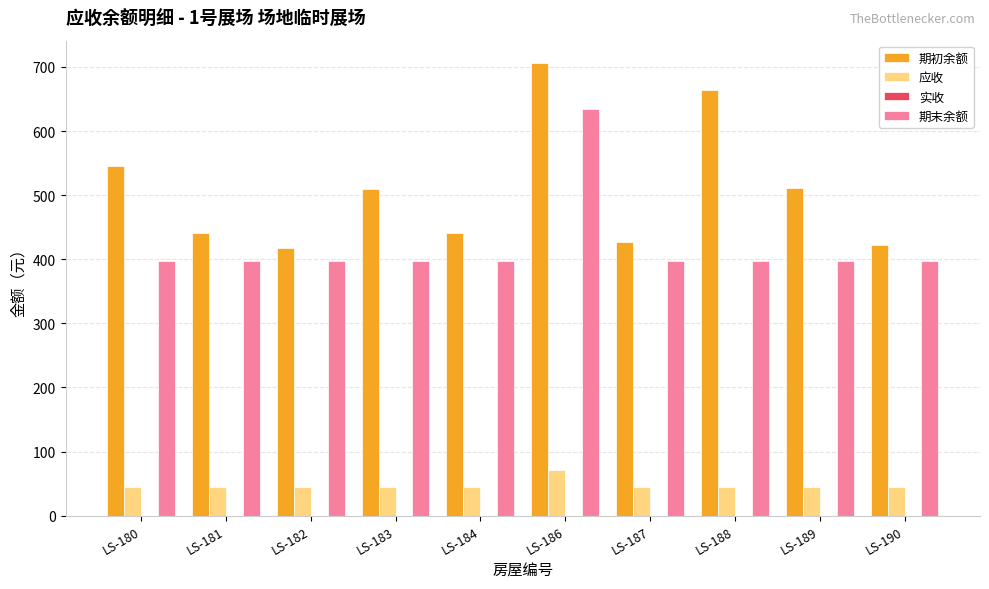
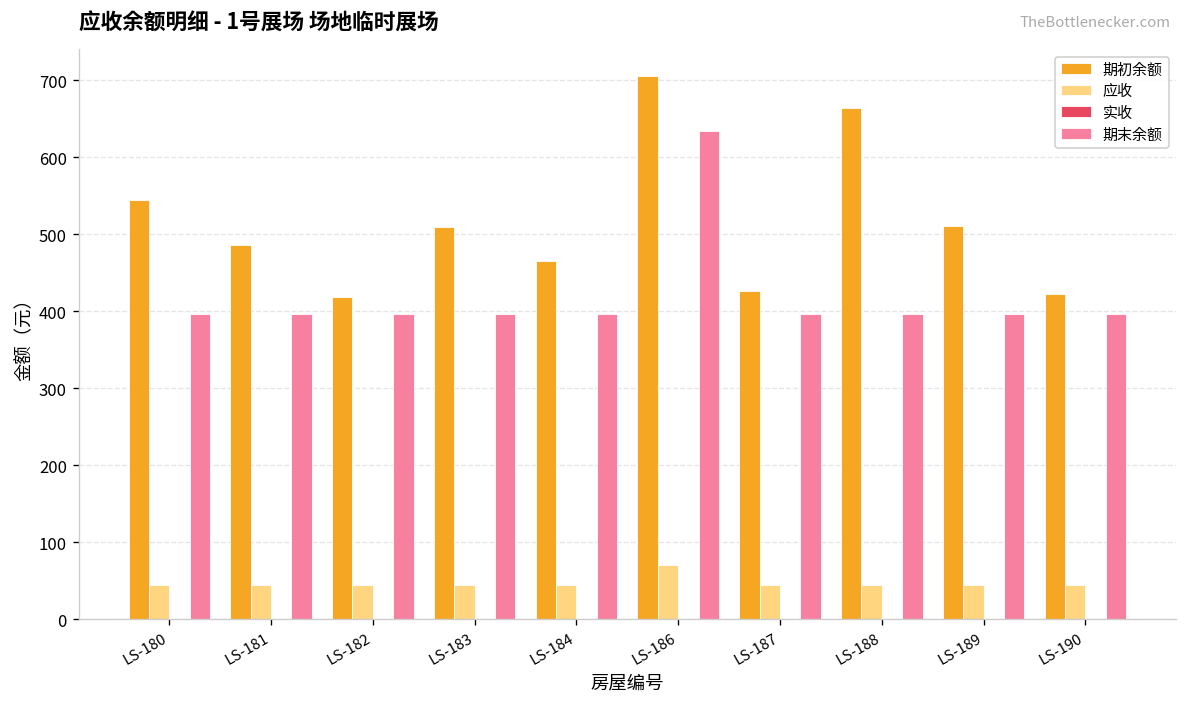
期初余额, LS-181: 440 -> 490
期初余额, LS-184: 440 -> 460
